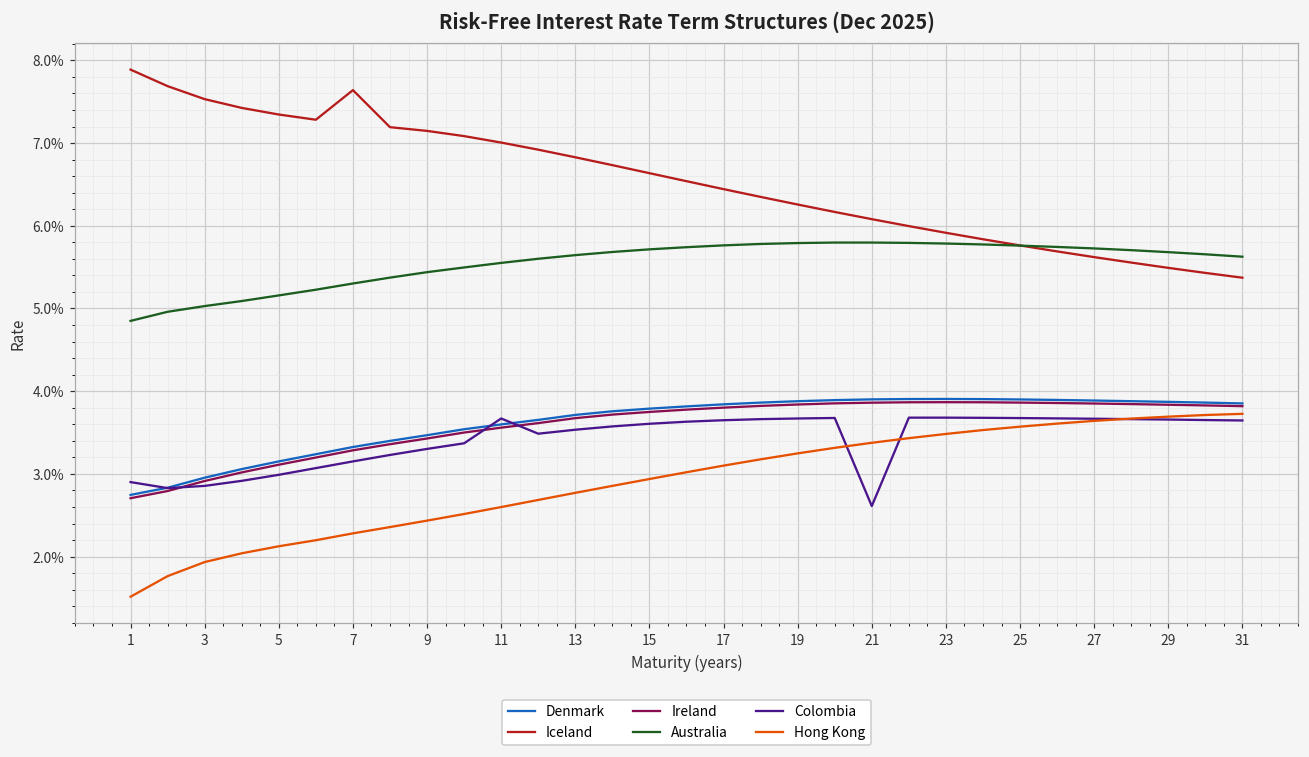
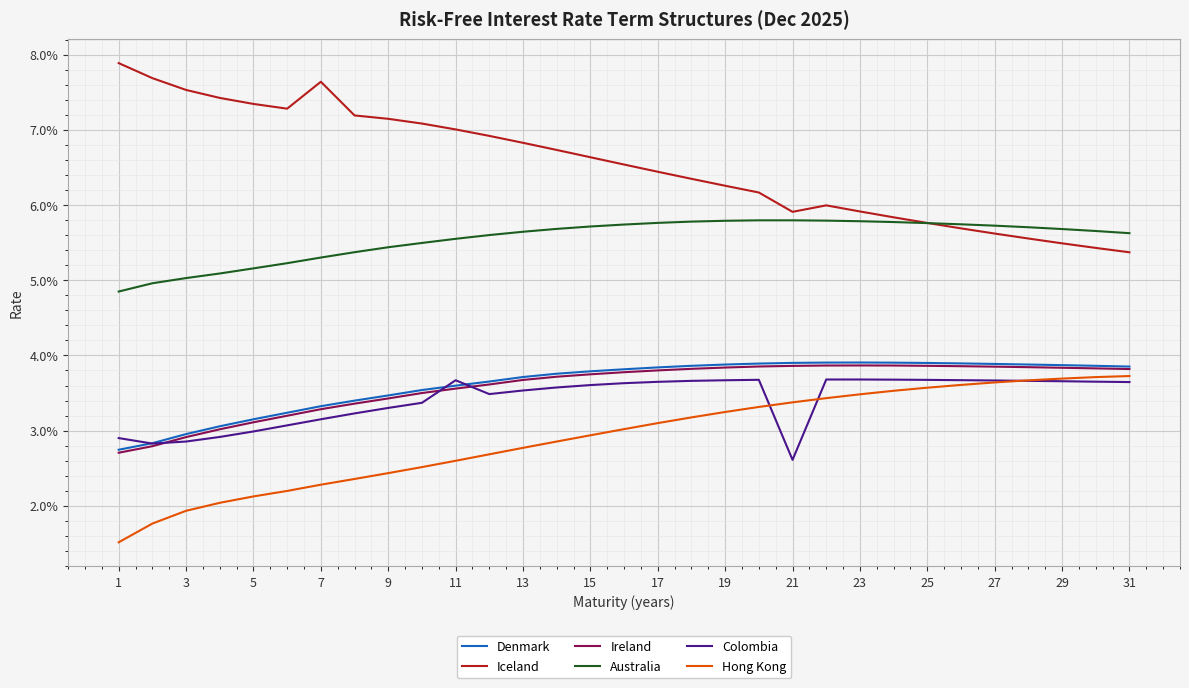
Iceland, 21: 6.1% -> 5.9%
